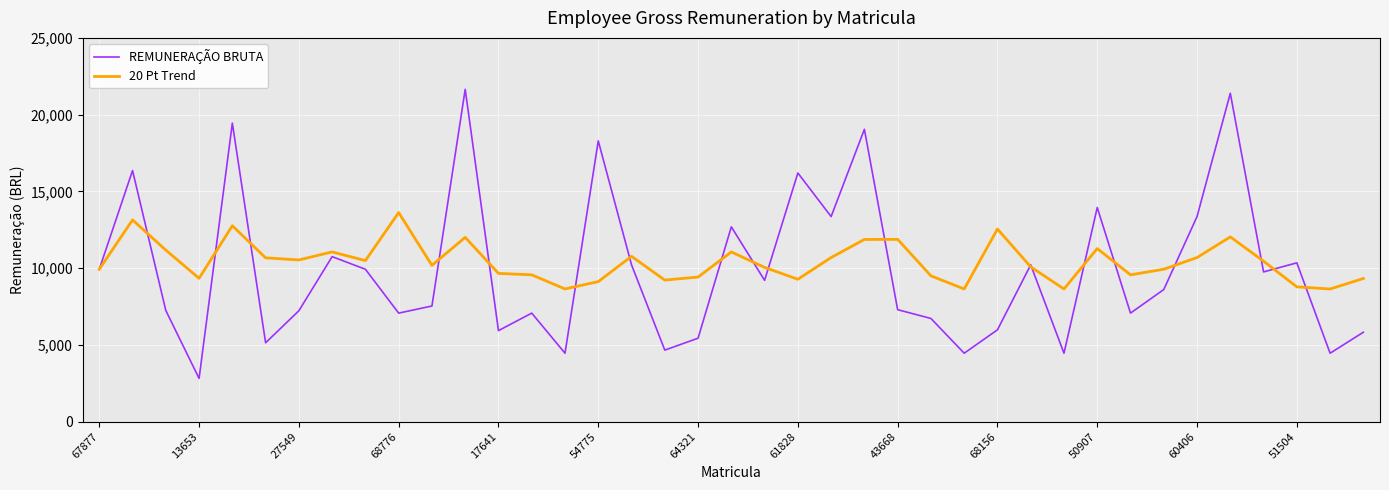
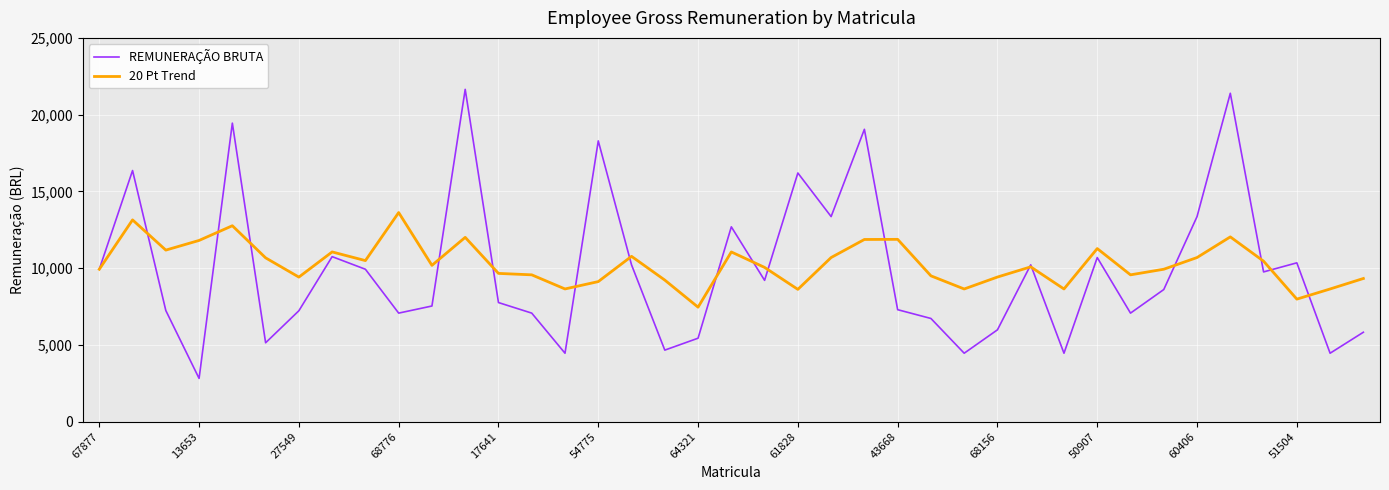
20 Pt Trend, 13653: 9,300 -> 11,800
20 Pt Trend, 27549: 10,500 -> 9,400
REMUNERAÇÃO BRUTA, 17641: 5,900 -> 7,800
20 Pt Trend, 64321: 9,400 -> 7,500
20 Pt Trend, 61828: 9,300 -> 8,600
20 Pt Trend, 68156: 12,500 -> 9,400
REMUNERAÇÃO BRUTA, 50907: 14,000 -> 10,700
20 Pt Trend, 51504: 8,800 -> 8,000
